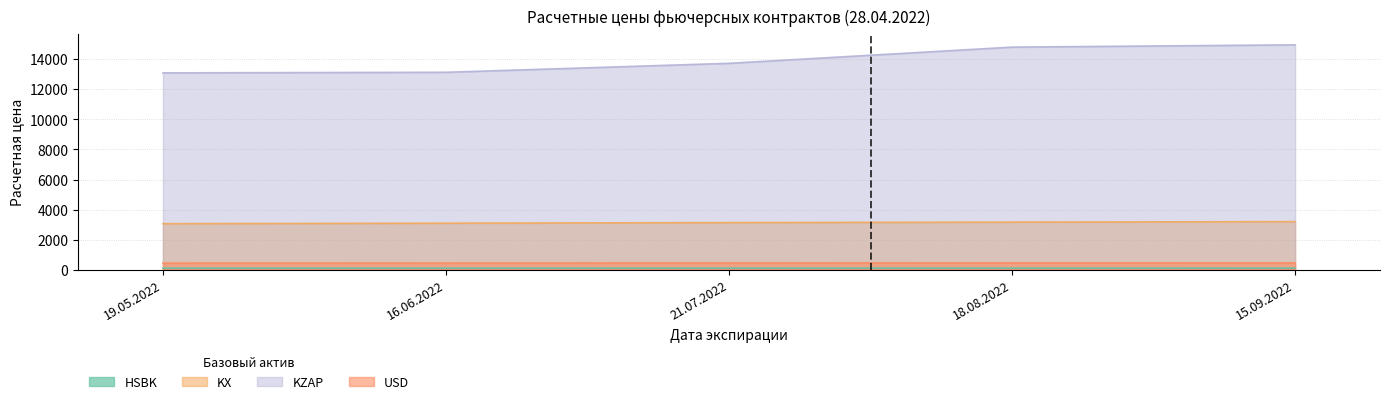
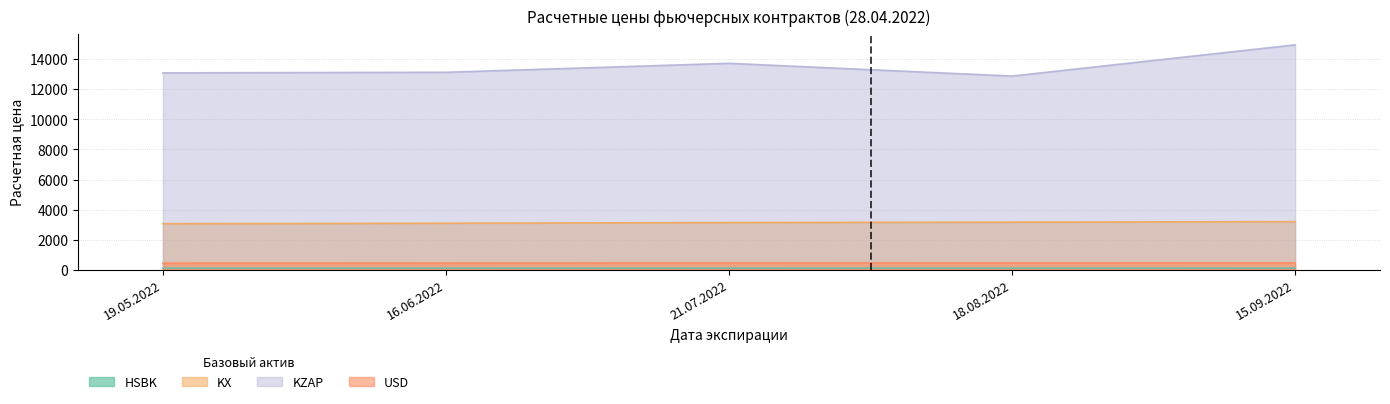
KZAP, 18.08.2022: 14800 -> 12900
